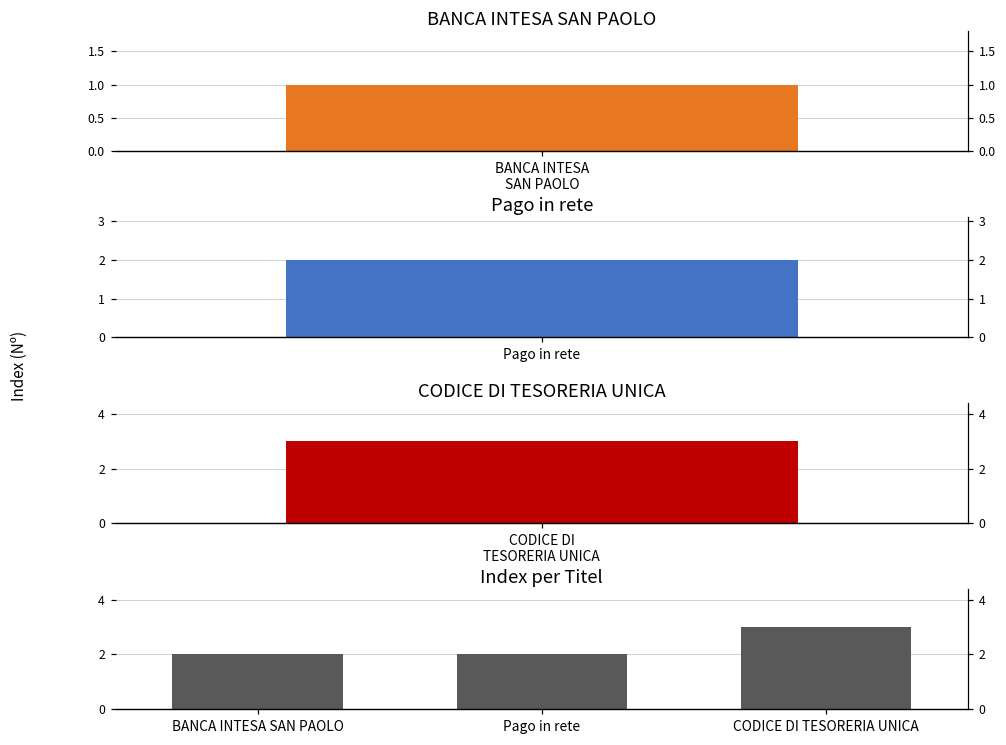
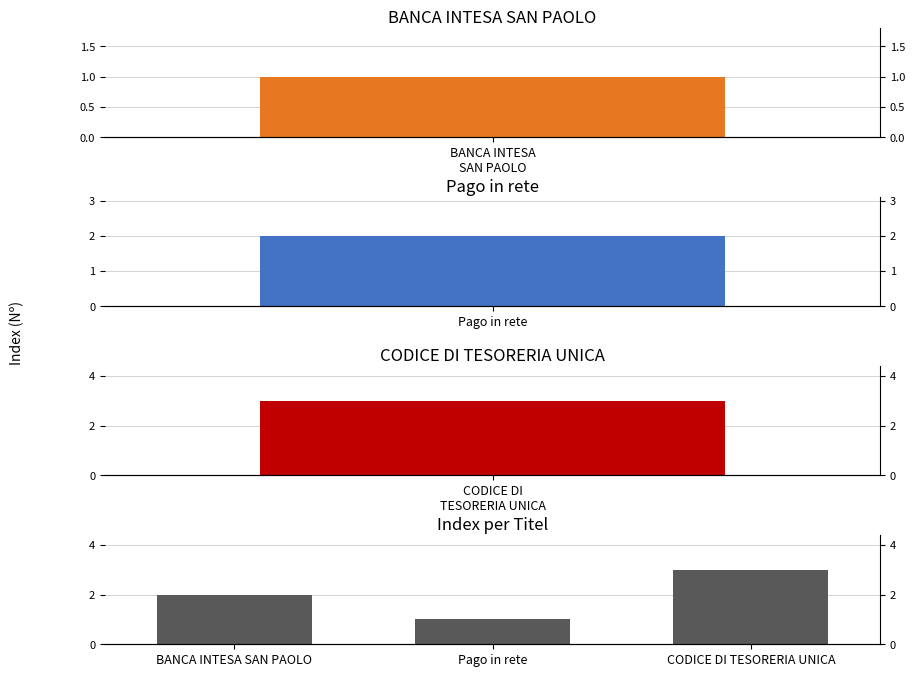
Index per Titel, Pago in rete: 2 -> 1
